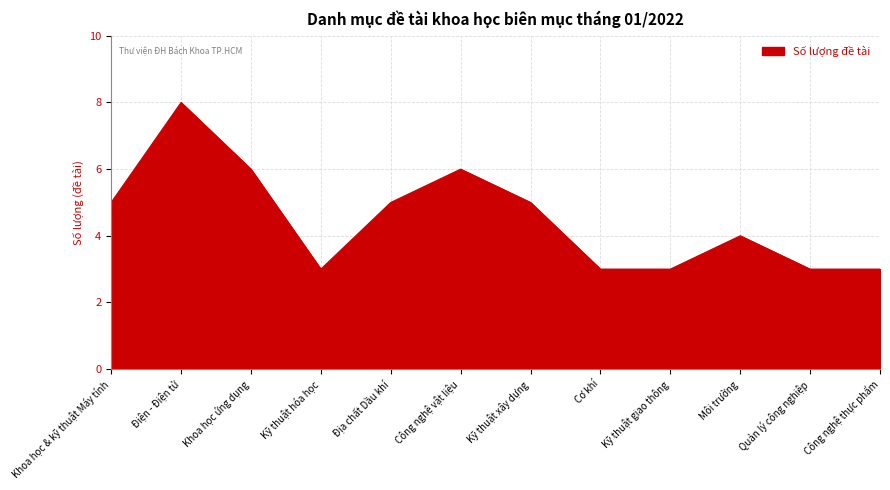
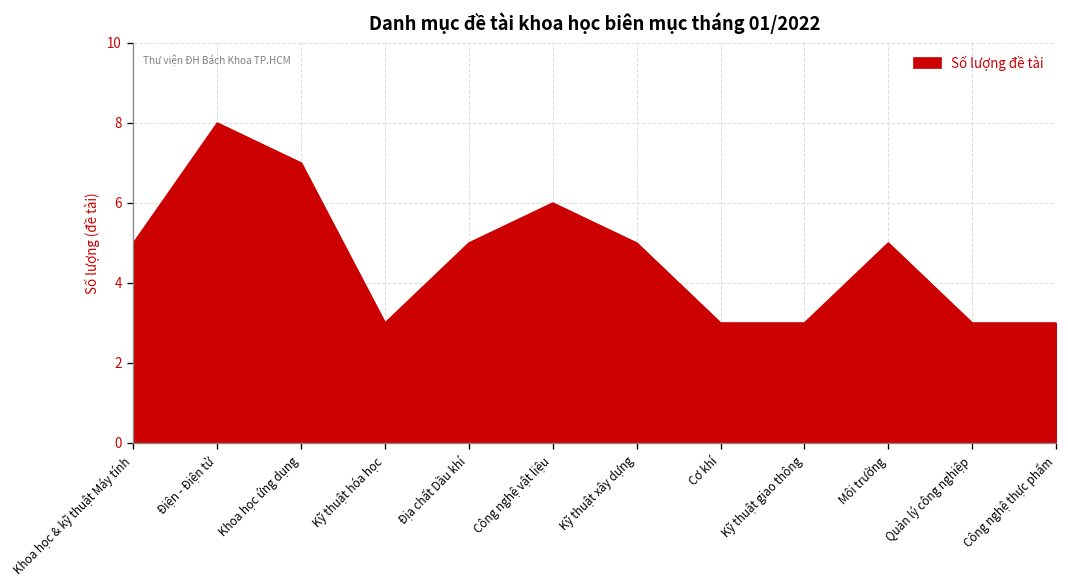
Khoa học ứng dụng: 6 -> 7
Môi trường: 4 -> 5
